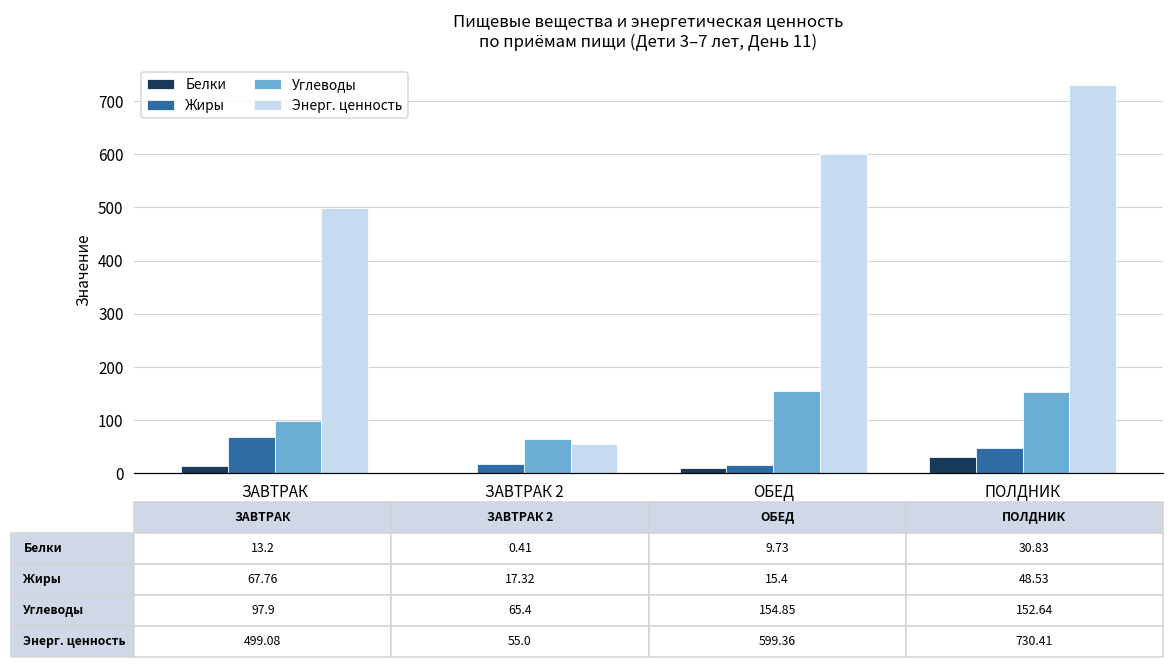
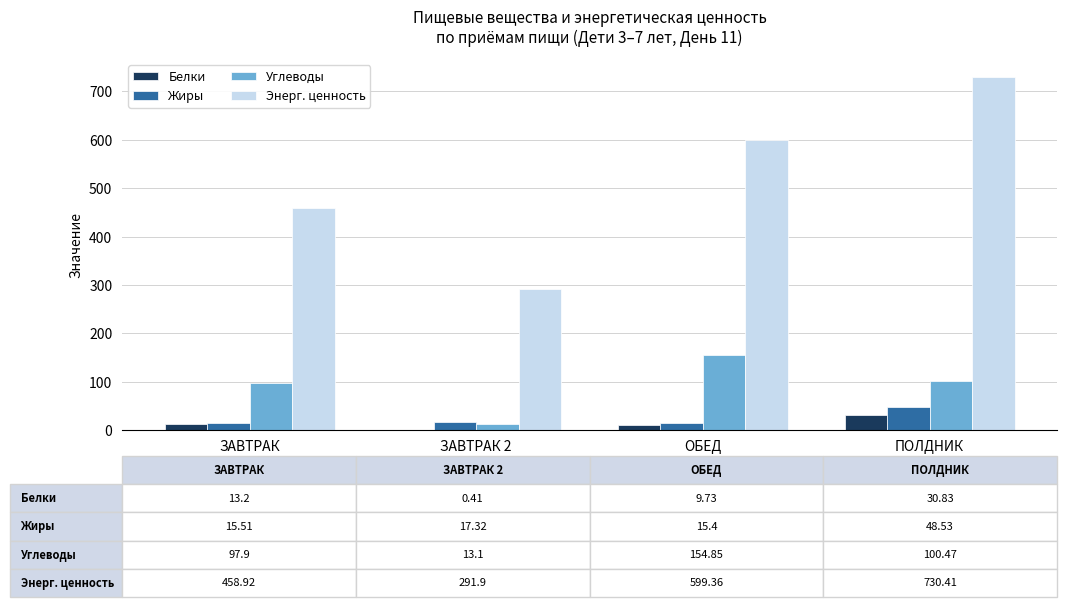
Жиры, ЗАВТРАК: 67.76 -> 15.51
Энерг. ценность, ЗАВТРАК: 499.08 -> 458.92
Углеводы, ЗАВТРАК 2: 65.4 -> 13.1
Энерг. ценность, ЗАВТРАК 2: 55.0 -> 291.9
Углеводы, ПОЛДНИК: 152.64 -> 100.47
